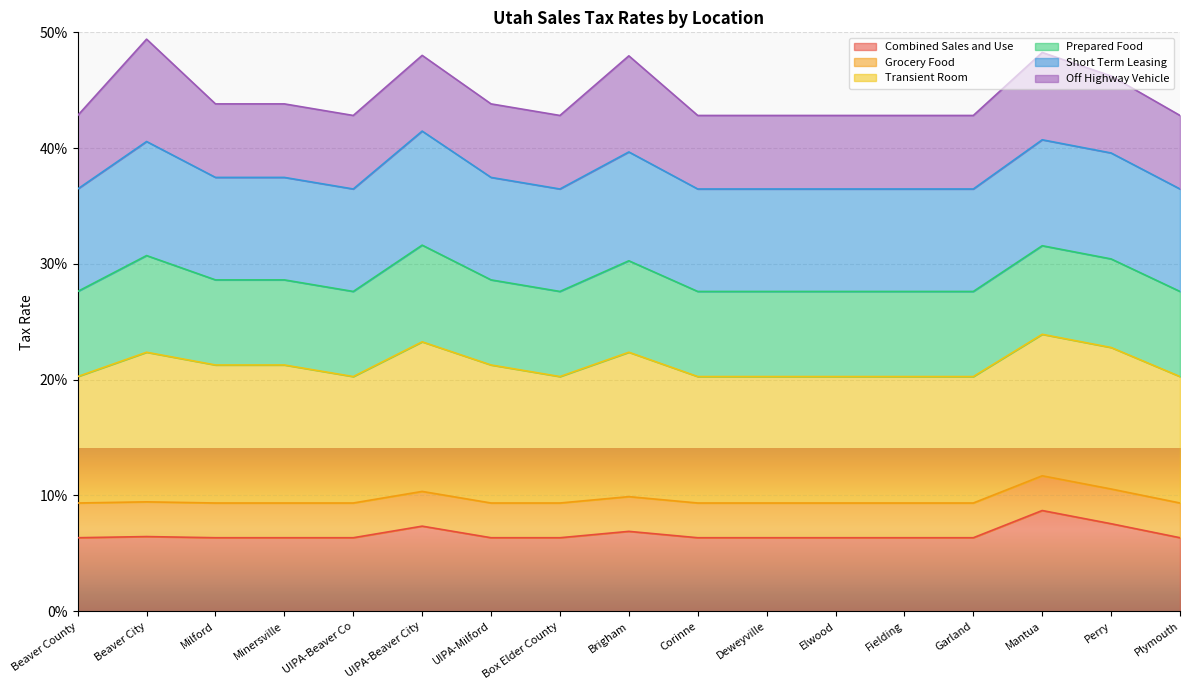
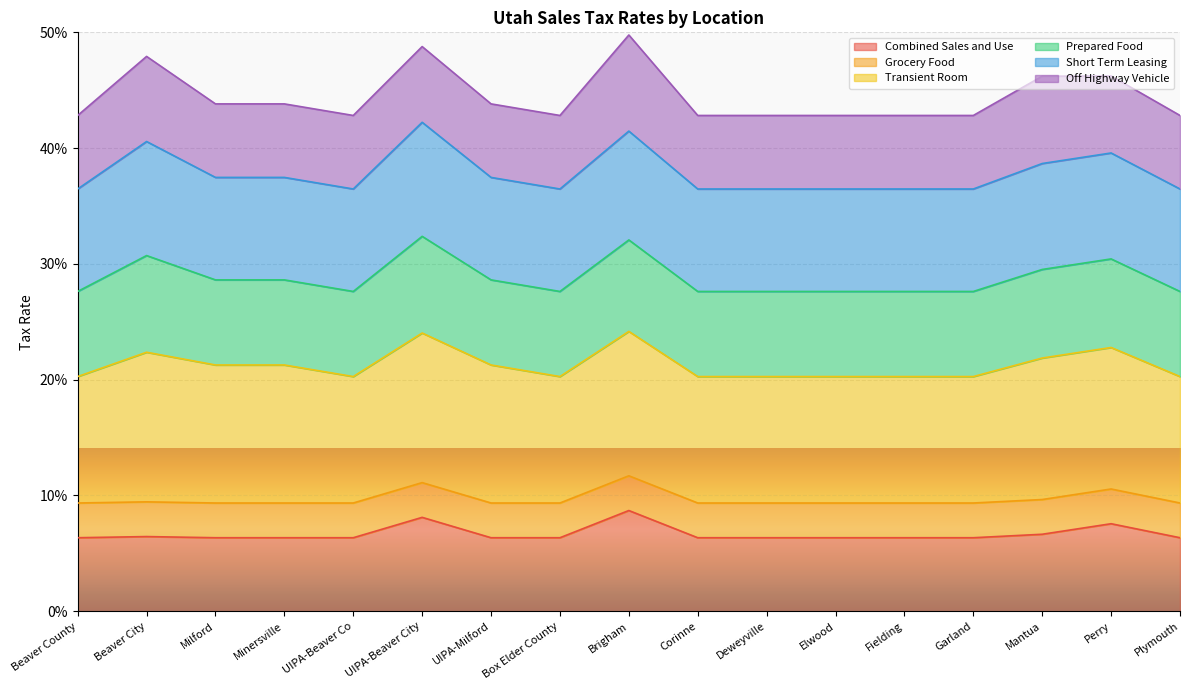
Off Highway Vehicle, Beaver City: 8.8% -> 7.4%
Combined Sales and Use, UIPA-Beaver City: 7.4% -> 8.1%
Combined Sales and Use, Brigham: 6.9% -> 8.7%
Combined Sales and Use, Mantua: 8.7% -> 6.7%
